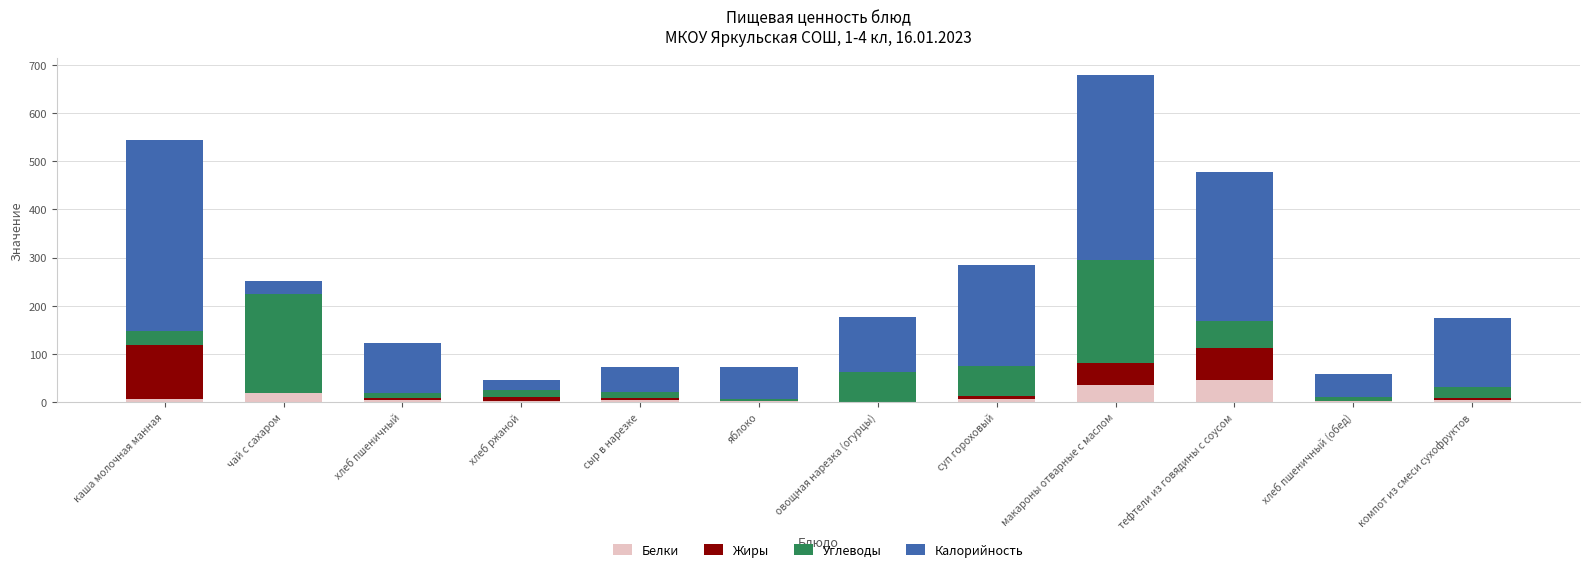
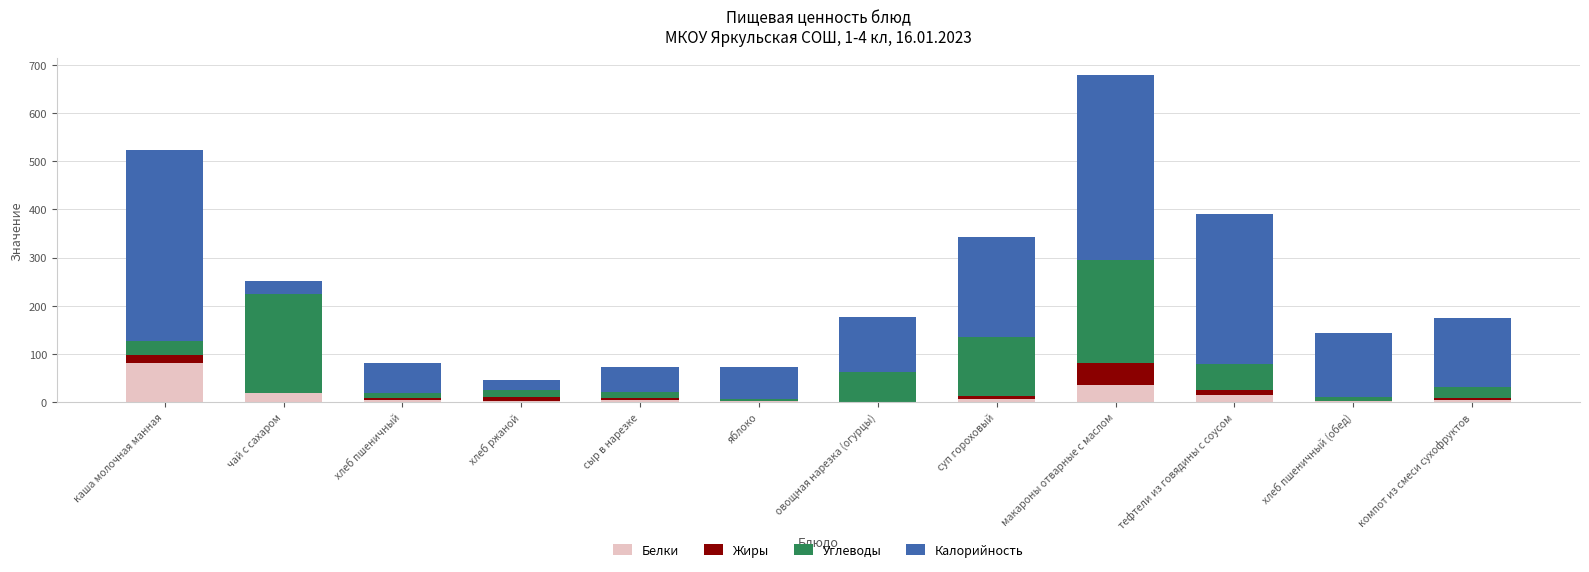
Белки, каша молочная манная: 10 -> 80
Жиры, каша молочная манная: 110 -> 20
Калорийность, хлеб пшеничный: 110 -> 60
Углеводы, суп гороховый: 60 -> 120
Белки, тефтели из говядины с соусом: 50 -> 10
Жиры, тефтели из говядины с соусом: 70 -> 10
Калорийность, хлеб пшеничный (обед): 50 -> 130
